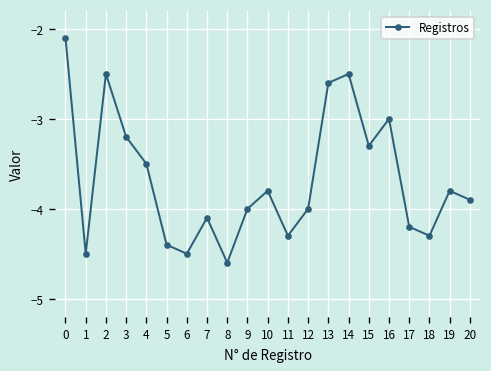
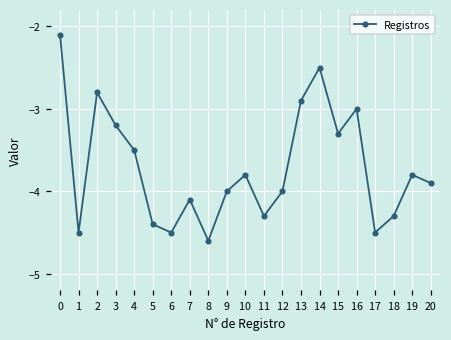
2: -2.5 -> -2.8
13: -2.6 -> -2.9
17: -4.2 -> -4.5
